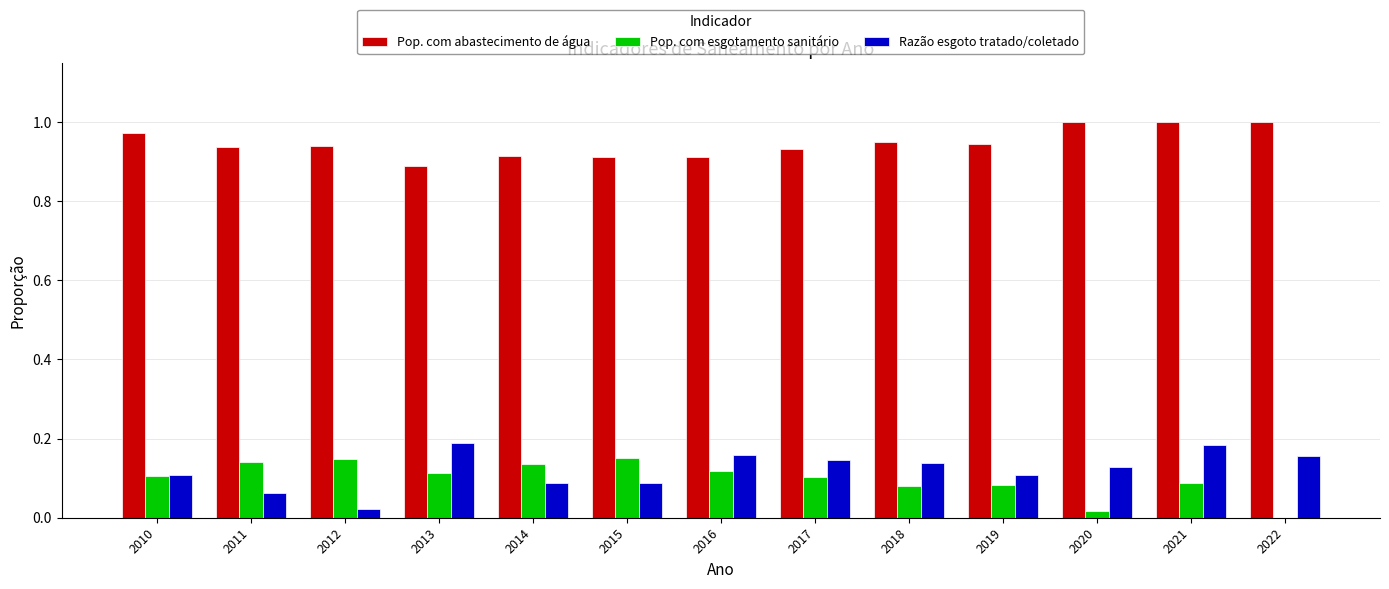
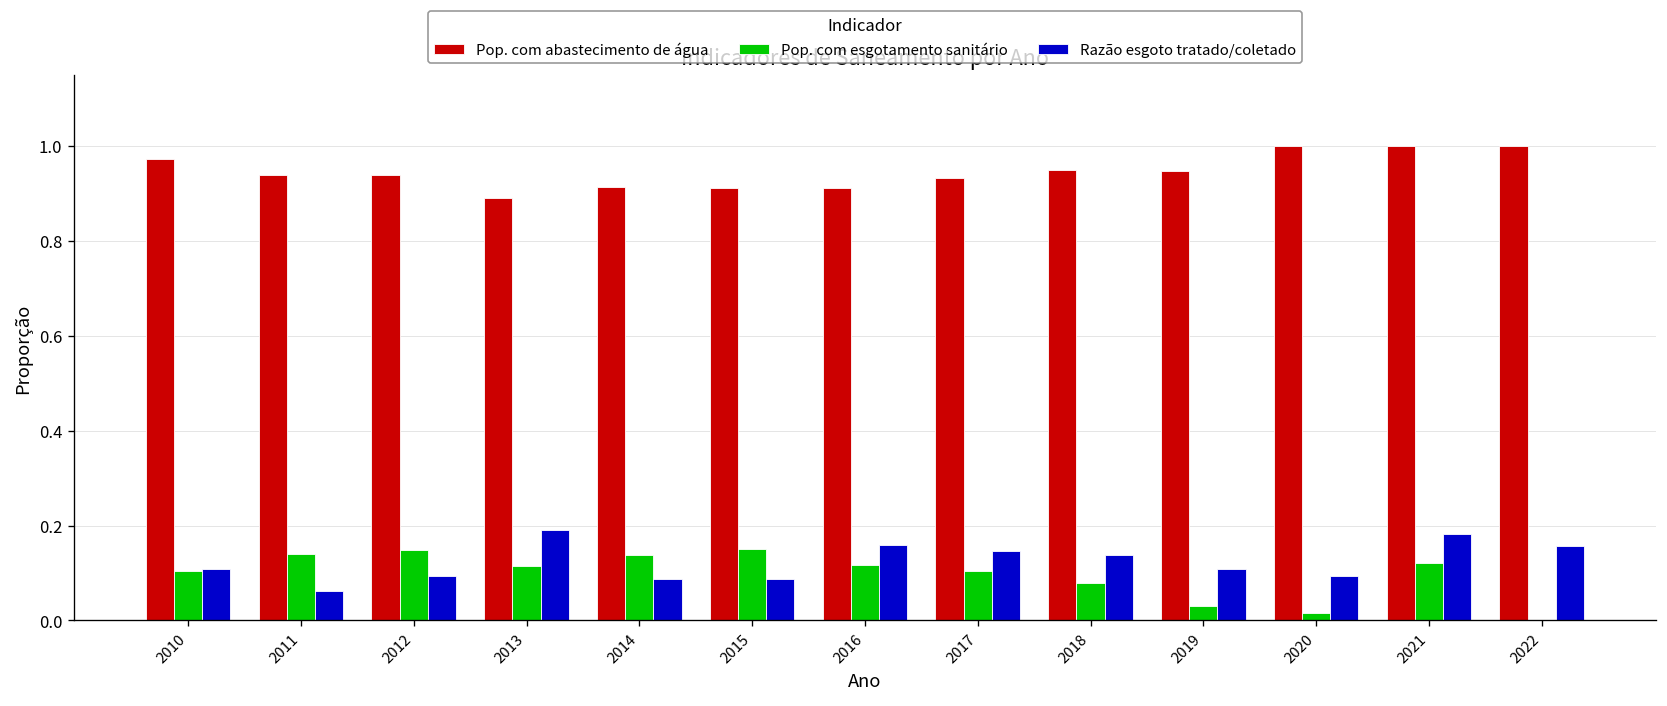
Razão esgoto tratado/coletado, 2012: 0.02 -> 0.09
Pop. com esgotamento sanitário, 2019: 0.08 -> 0.03
Razão esgoto tratado/coletado, 2020: 0.13 -> 0.09
Pop. com esgotamento sanitário, 2021: 0.09 -> 0.12
